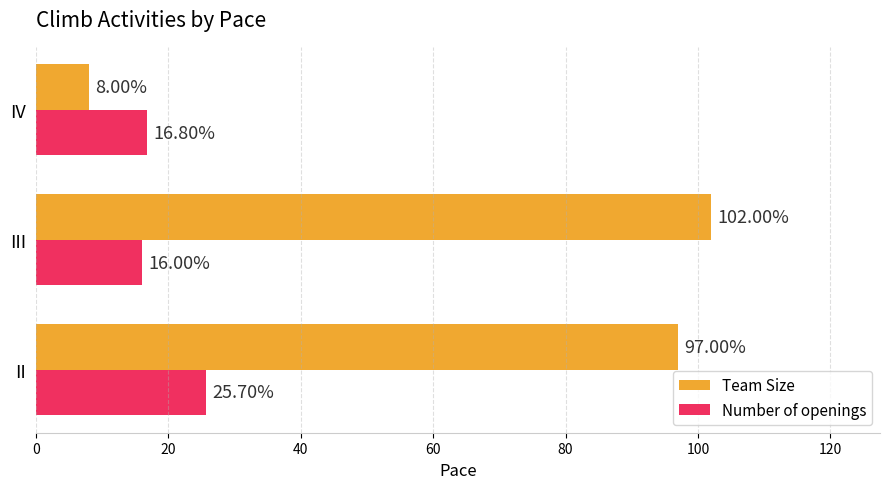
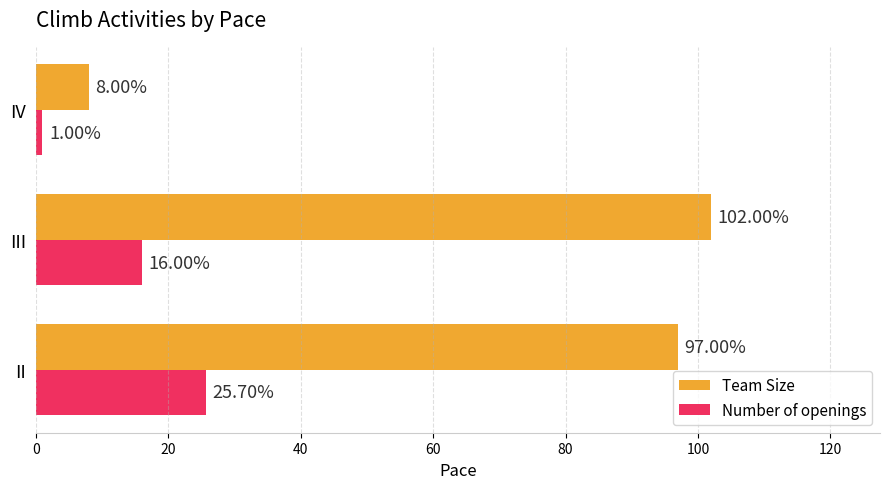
Number of openings, IV: 16.80% -> 1.00%
